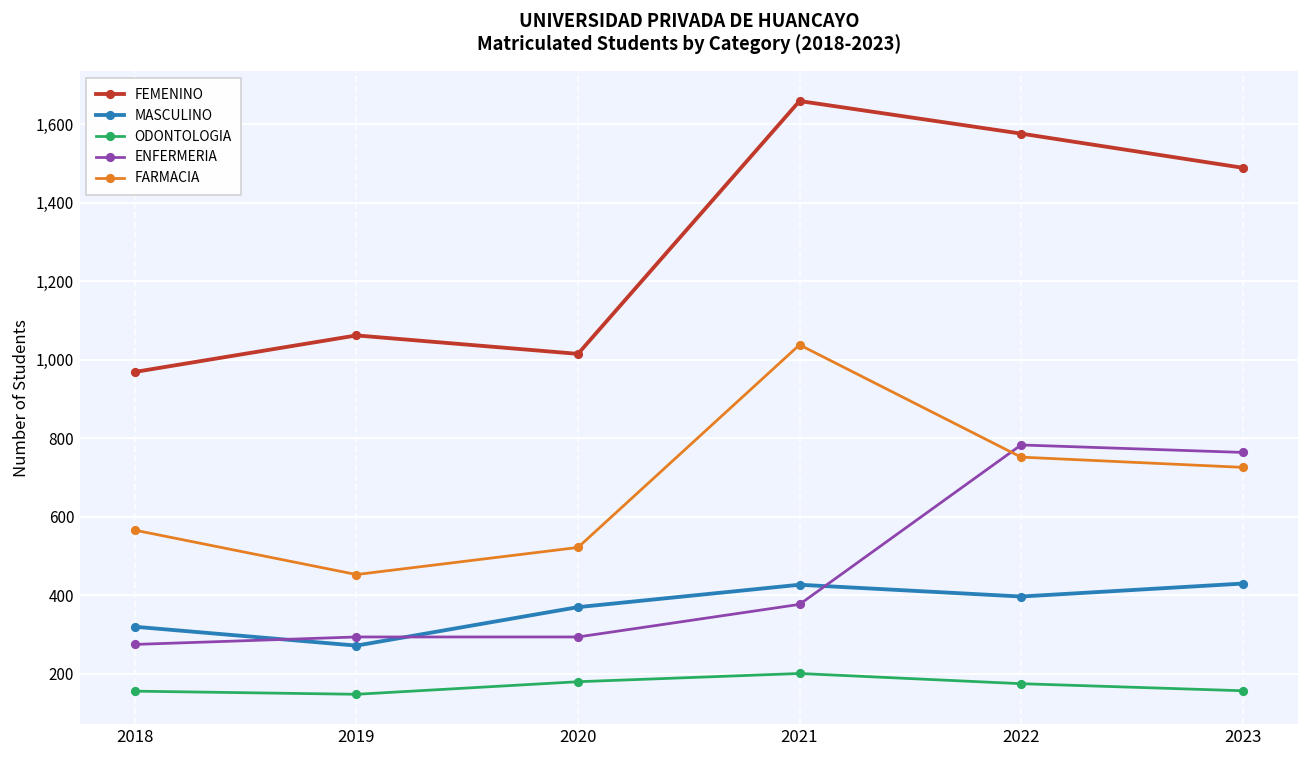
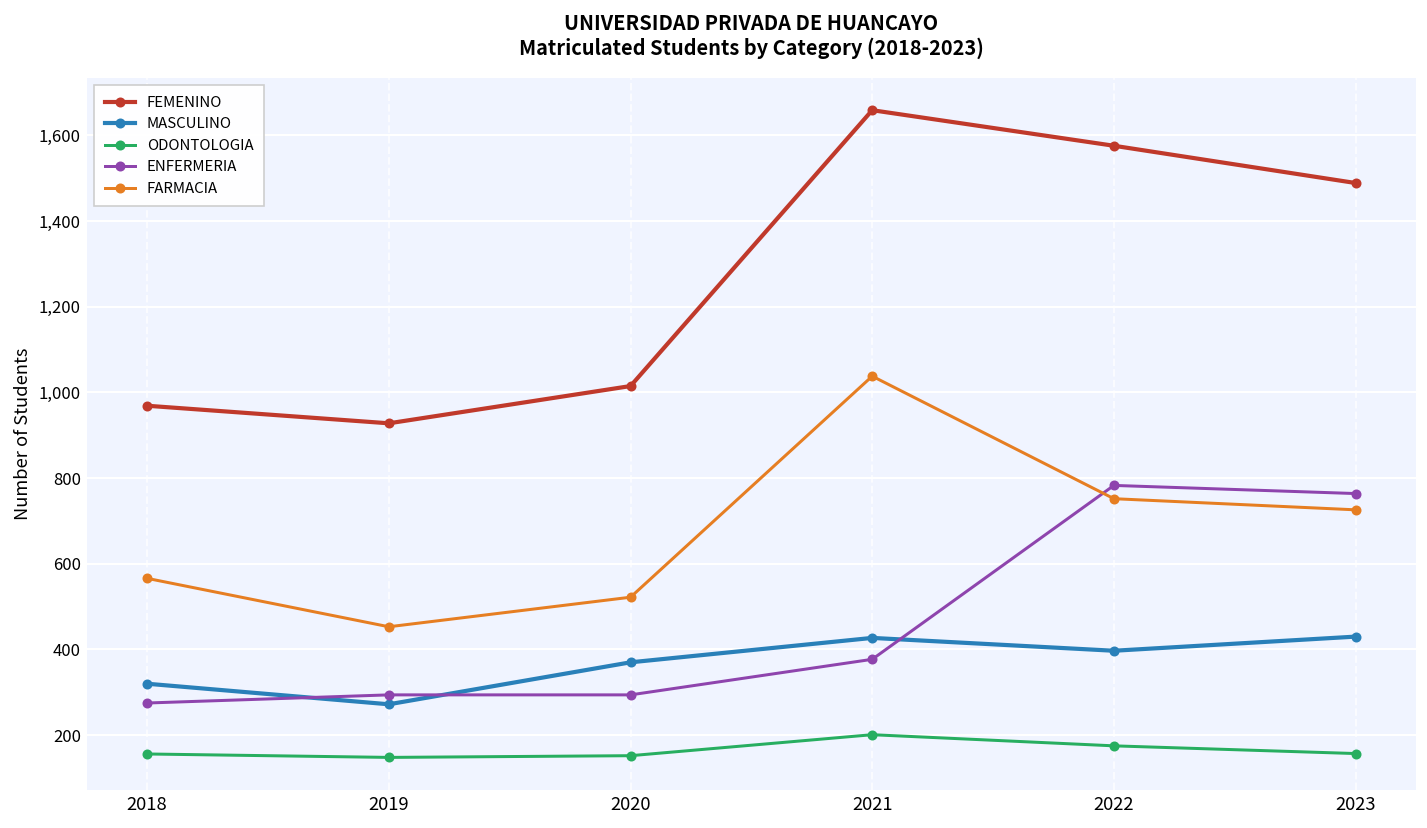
FEMENINO, 2019: 1,060 -> 930
ODONTOLOGIA, 2020: 180 -> 150
